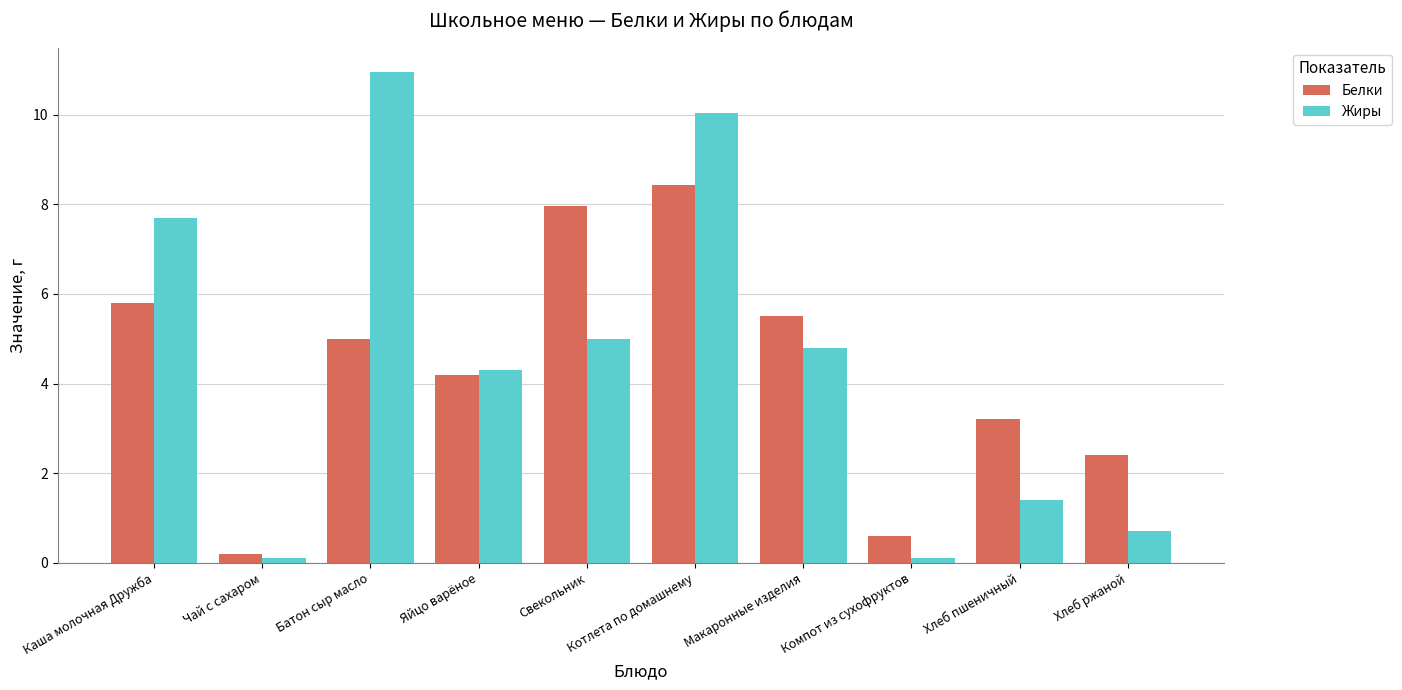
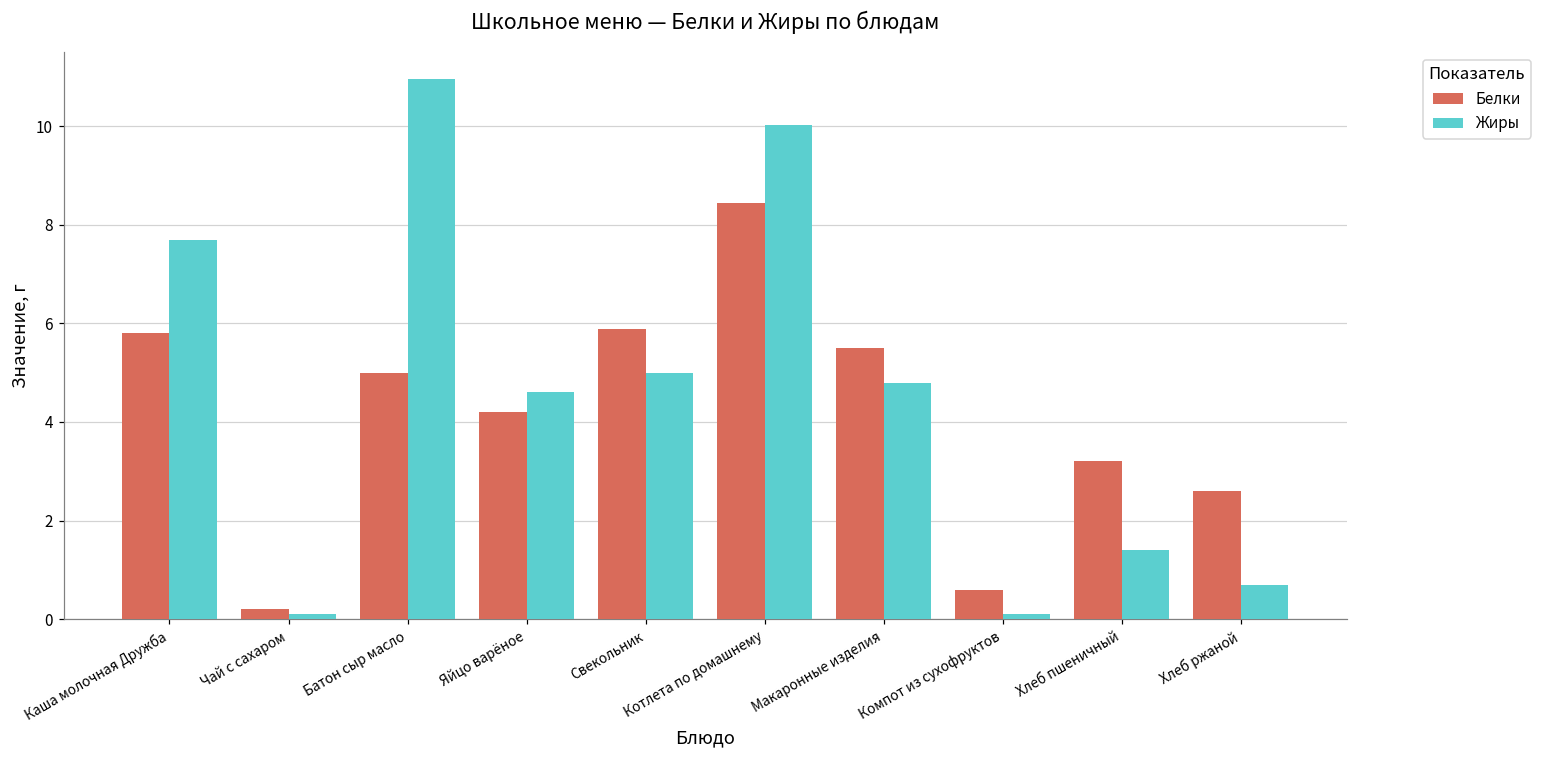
Жиры, Яйцо варёное: 4.3 -> 4.6
Белки, Свекольник: 8.0 -> 5.9
Белки, Хлеб ржаной: 2.4 -> 2.6
